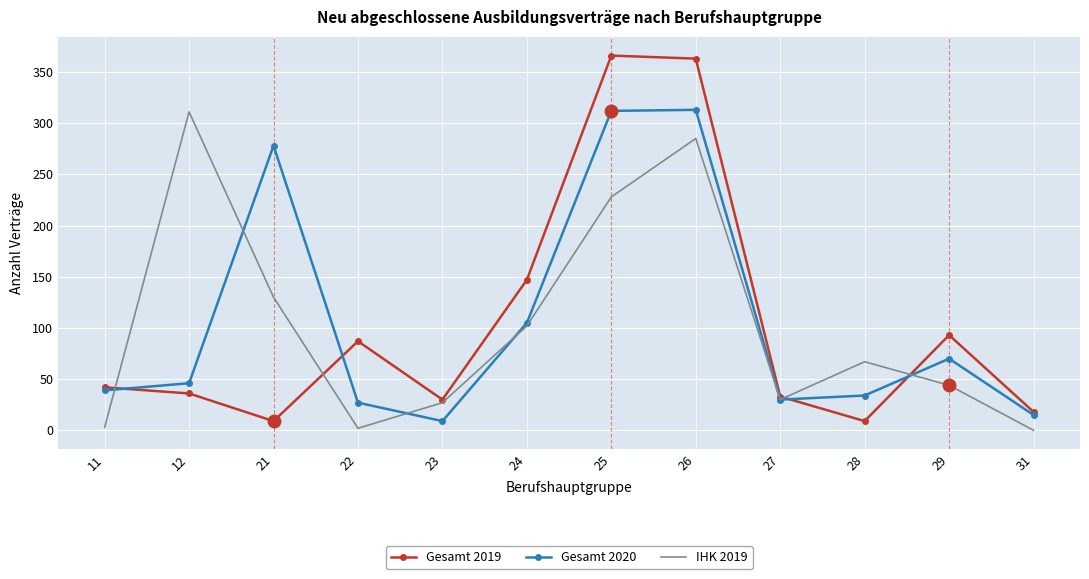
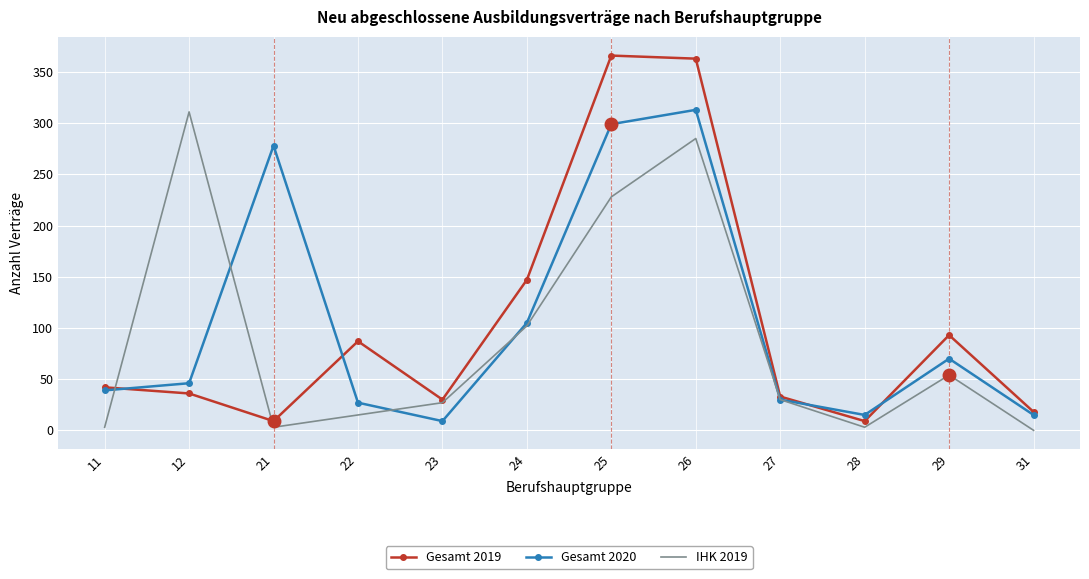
IHK 2019, 21: 130 -> 3
IHK 2019, 22: 2 -> 15
Gesamt 2020, 25: 312 -> 299
Gesamt 2020, 28: 34 -> 15
IHK 2019, 28: 67 -> 3
IHK 2019, 29: 44 -> 54
